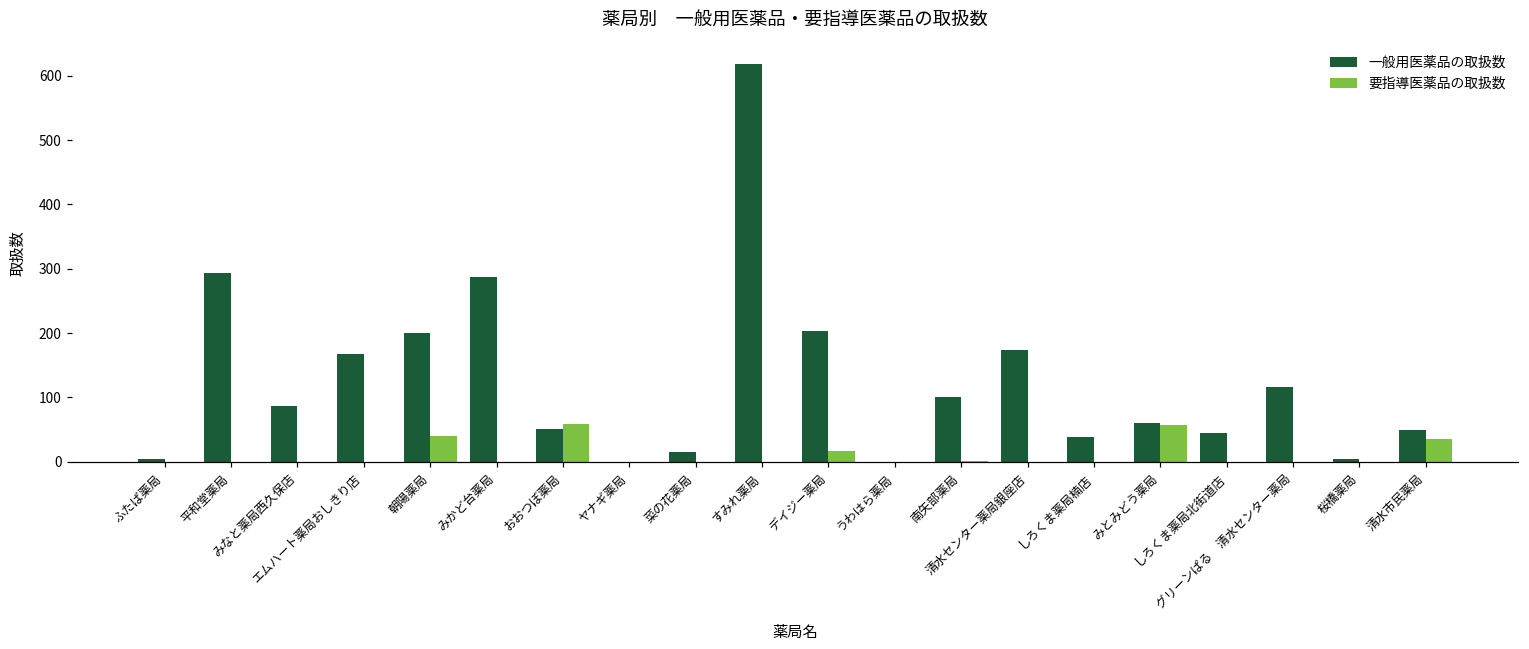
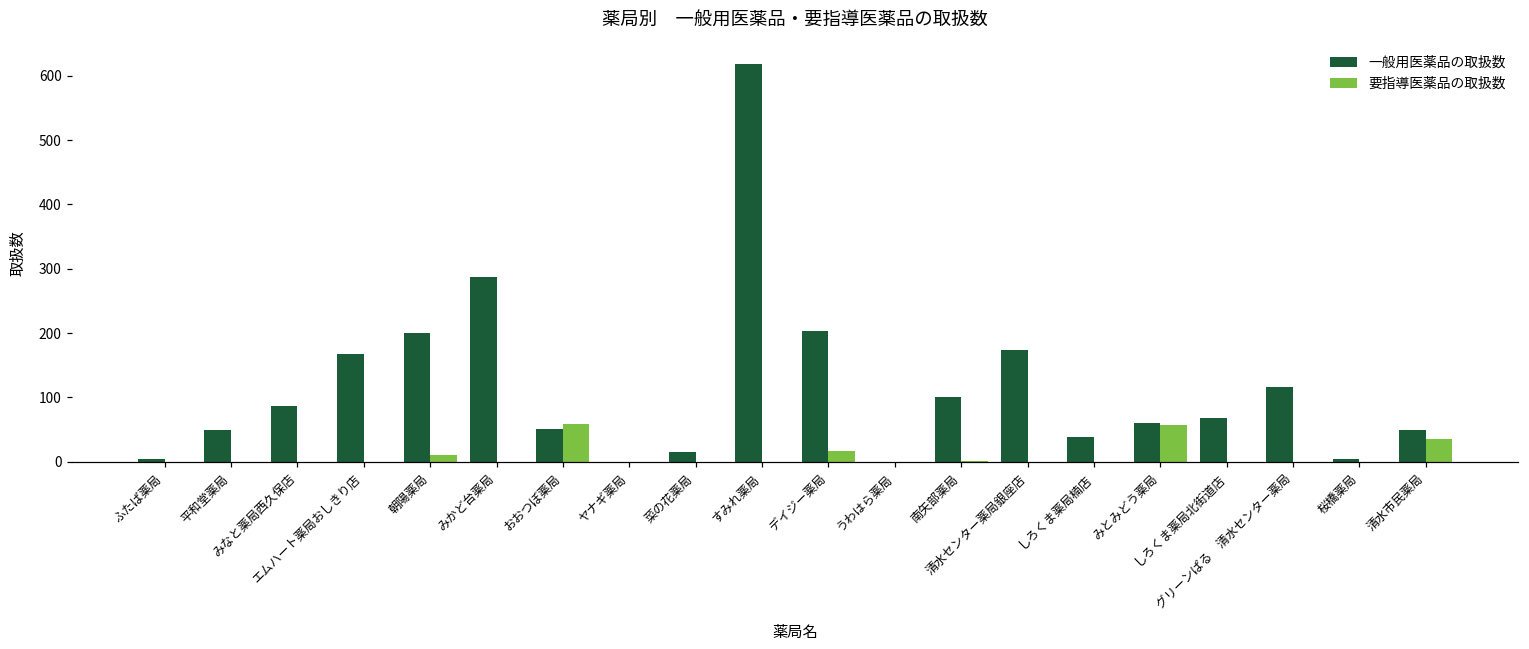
一般用医薬品の取扱数, 平和堂薬局: 290 -> 50
要指導医薬品の取扱数, 朝陽薬局: 40 -> 10
一般用医薬品の取扱数, しろくま薬局北街道店: 40 -> 70
